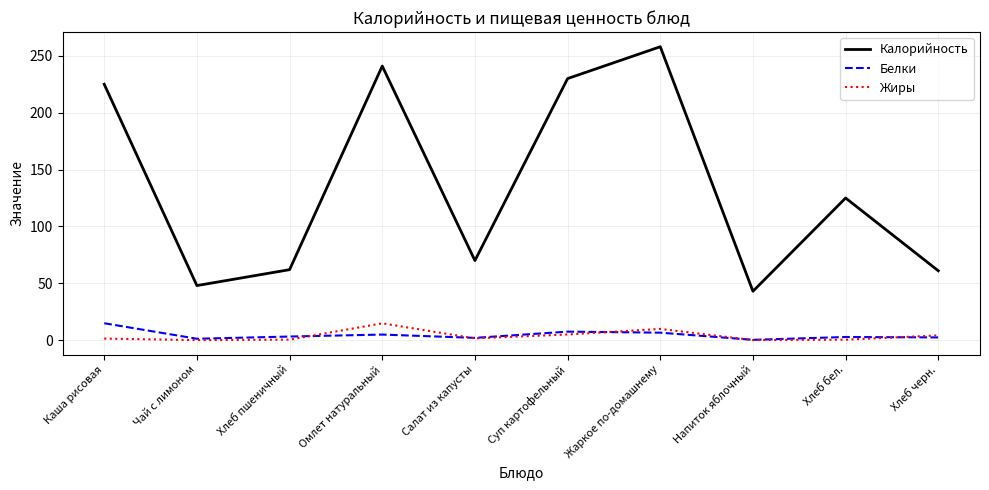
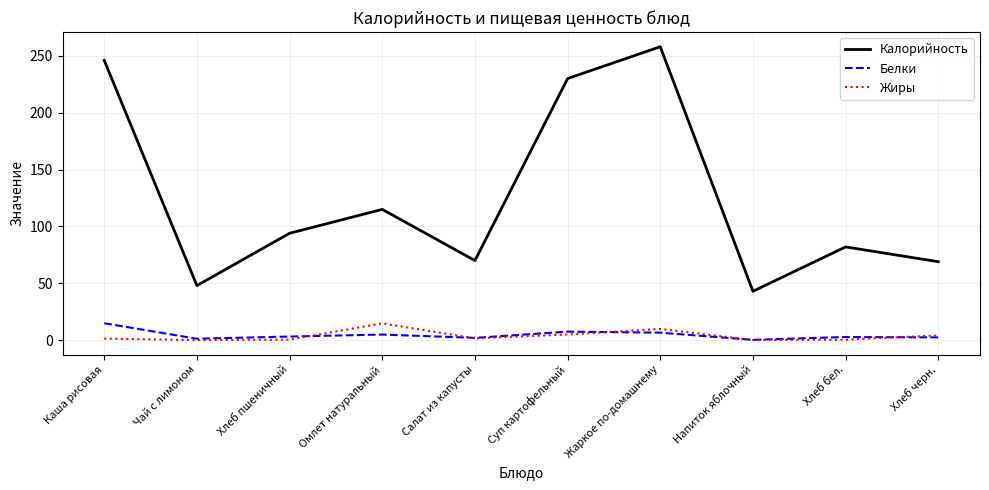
Калорийность, Каша рисовая: 225 -> 246
Калорийность, Хлеб пшеничный: 62 -> 94
Калорийность, Омлет натуральный: 241 -> 115
Калорийность, Хлеб бел.: 125 -> 82
Калорийность, Хлеб черн.: 61 -> 69
